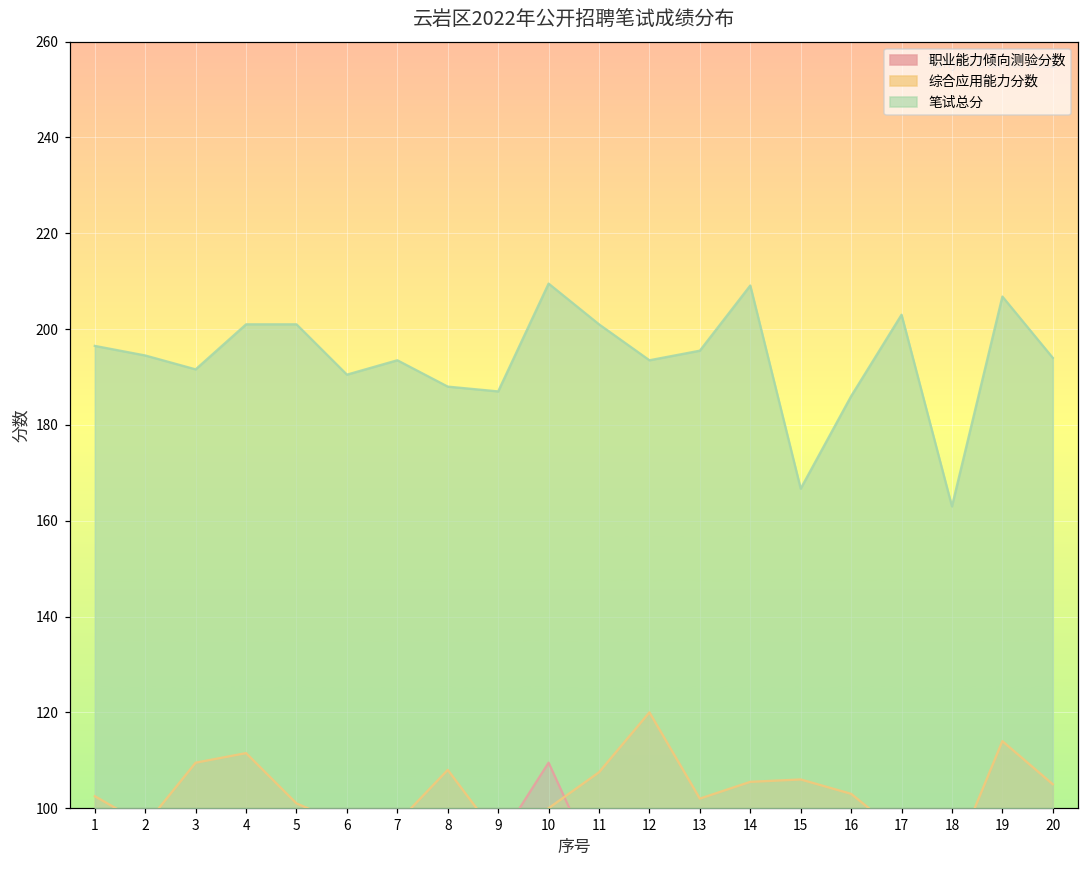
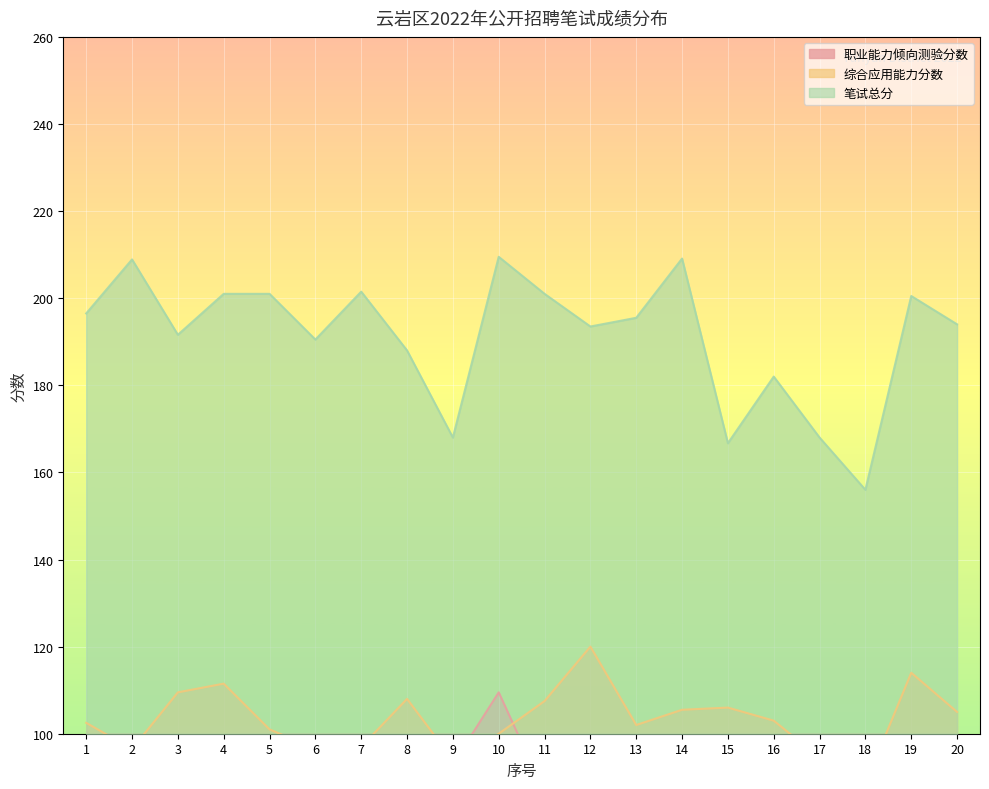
笔试总分, 2: 195 -> 209
笔试总分, 7: 194 -> 202
笔试总分, 9: 187 -> 168
笔试总分, 16: 186 -> 182
笔试总分, 17: 203 -> 168
笔试总分, 18: 163 -> 156
笔试总分, 19: 207 -> 201
